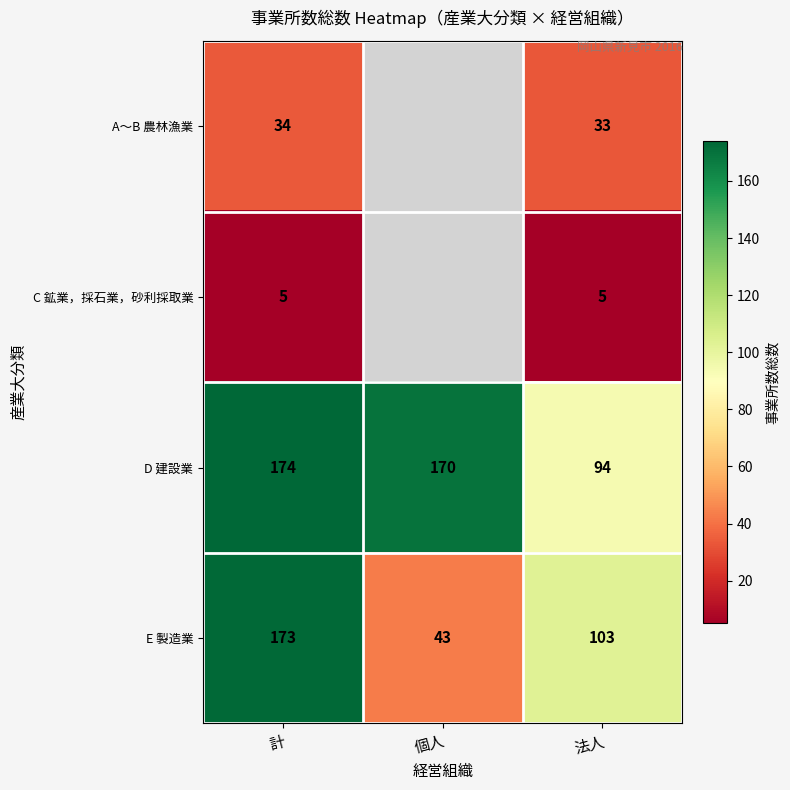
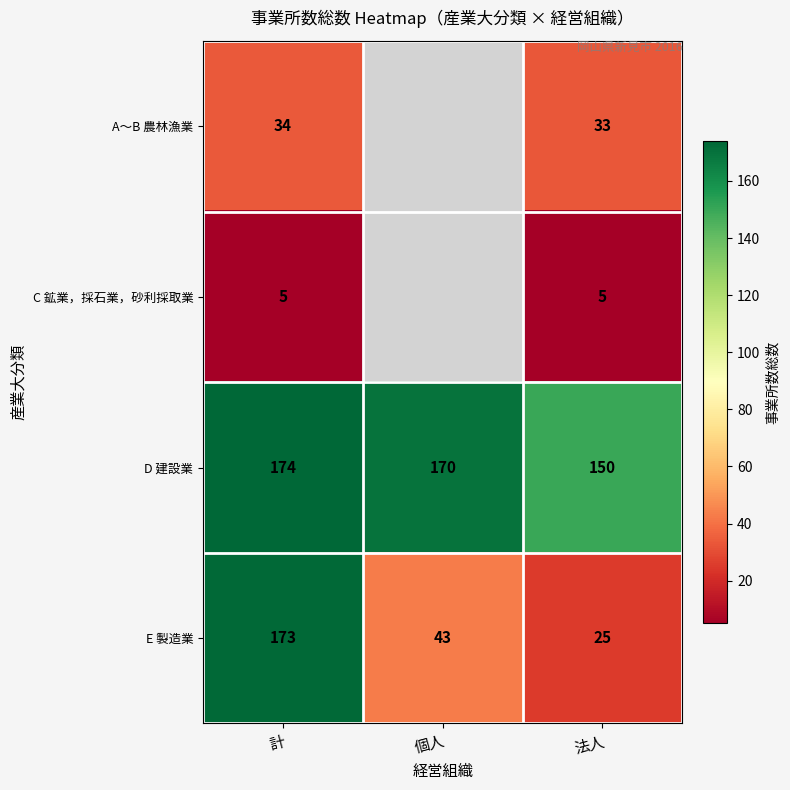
D 建設業, 法人: 94 -> 150
E 製造業, 法人: 103 -> 25
